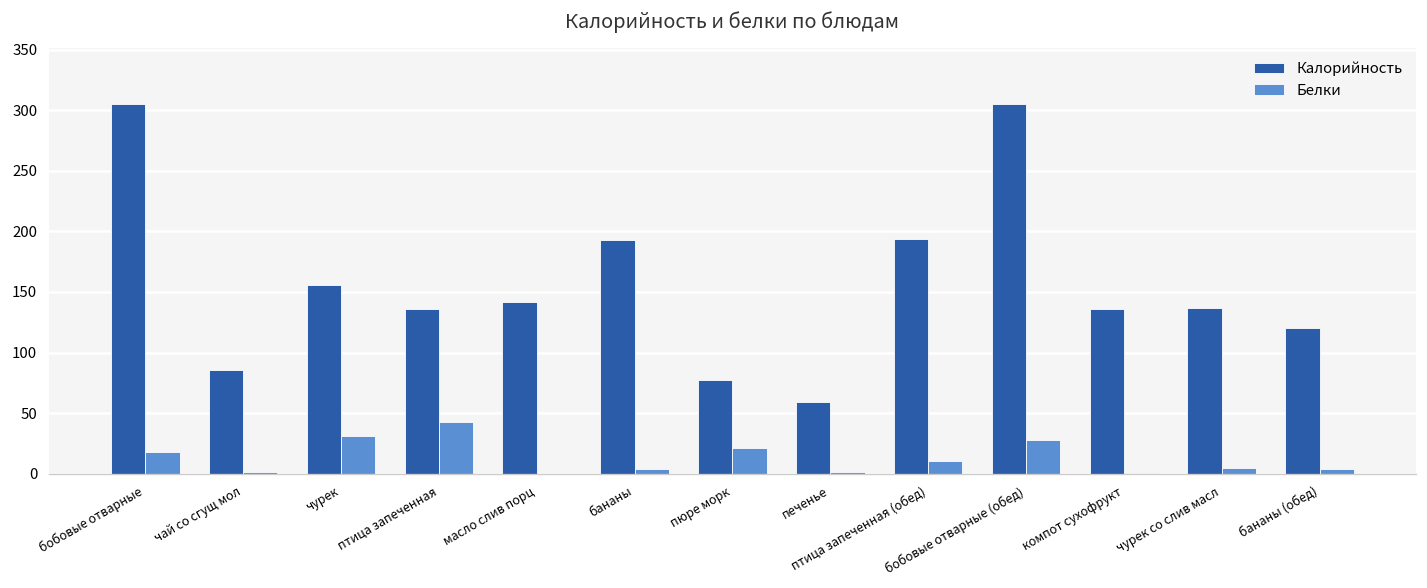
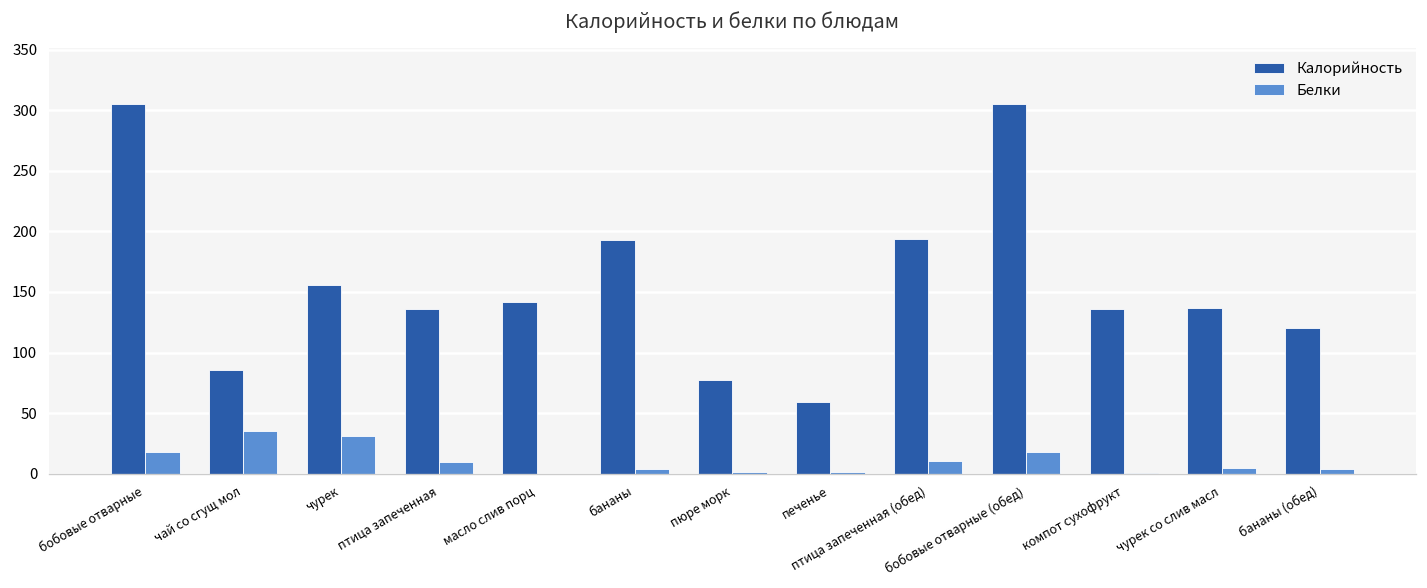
Белки, чай со сгущ мол: 1 -> 35
Белки, птица запеченная: 42 -> 10
Белки, пюре морк: 21 -> 2
Белки, бобовые отварные (обед): 28 -> 18
